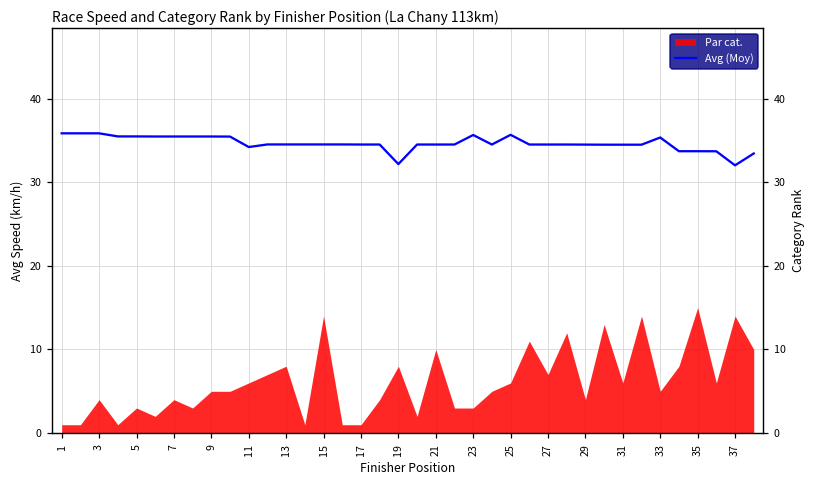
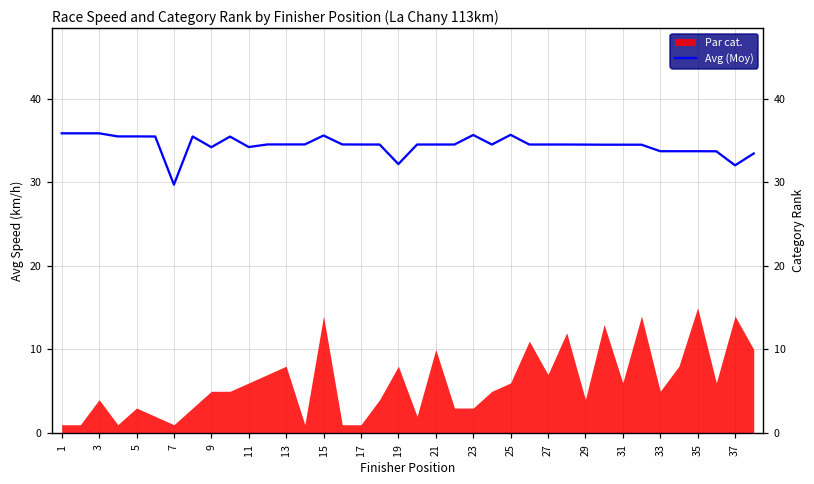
Avg (Moy), 7: 35 -> 30
Par cat., 7: 4 -> 1
Avg (Moy), 9: 35 -> 34
Avg (Moy), 15: 35 -> 36
Avg (Moy), 33: 35 -> 34
